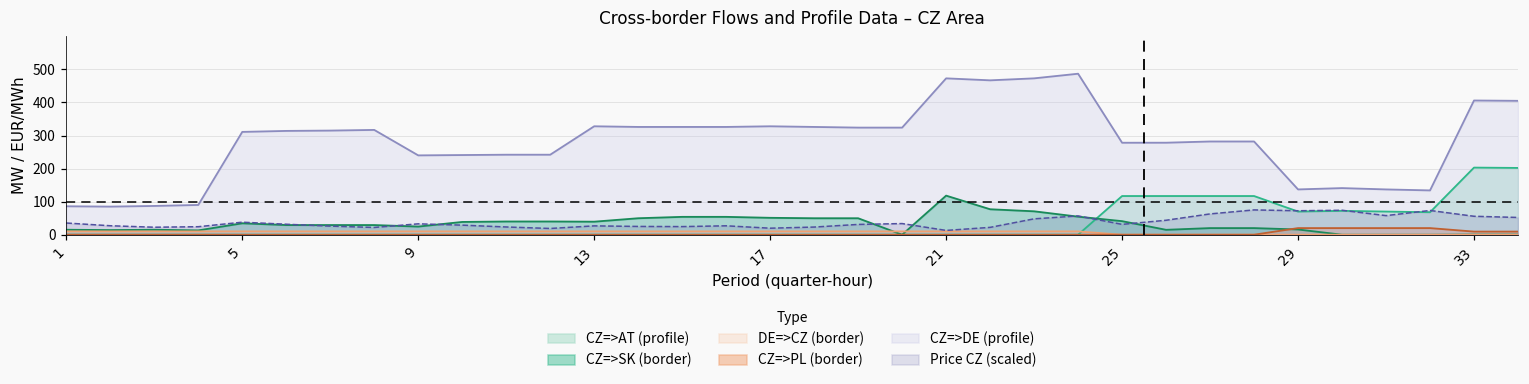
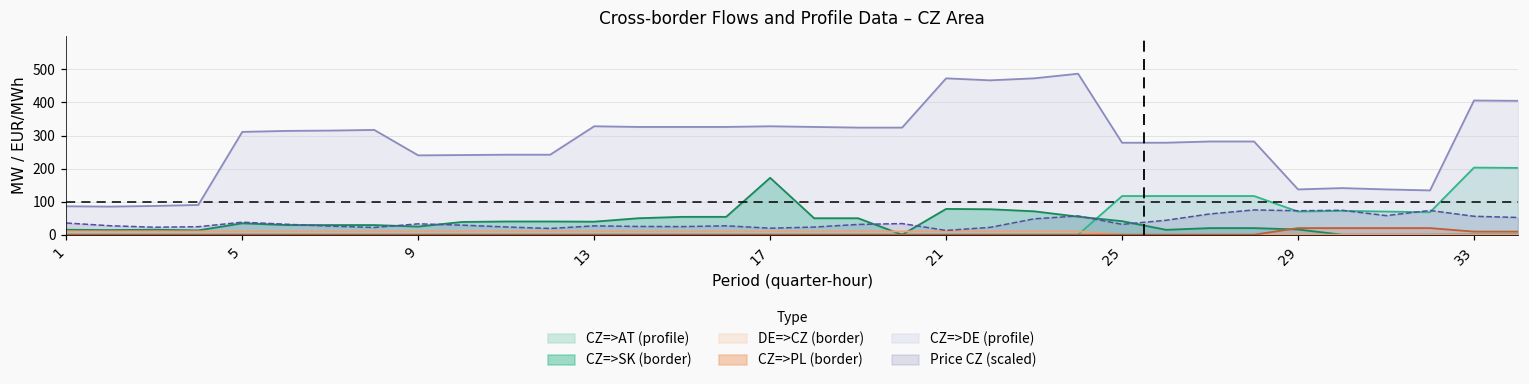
CZ=>SK (border), 17: 50 -> 170
CZ=>SK (border), 21: 120 -> 80
